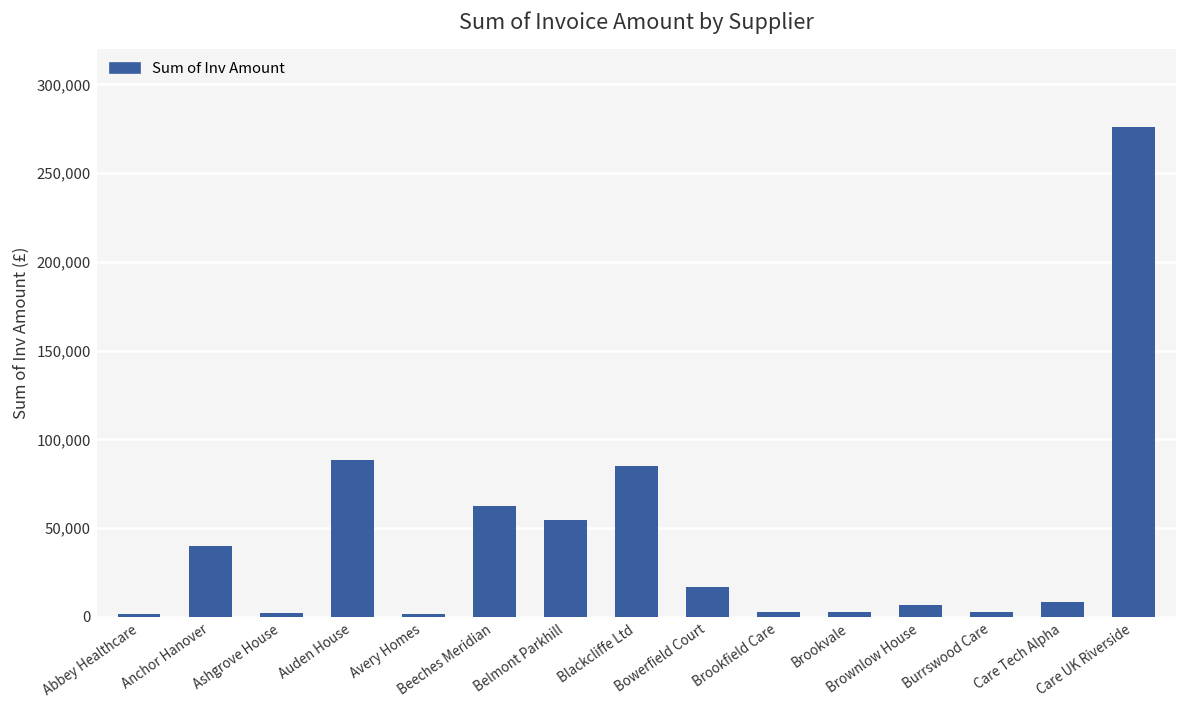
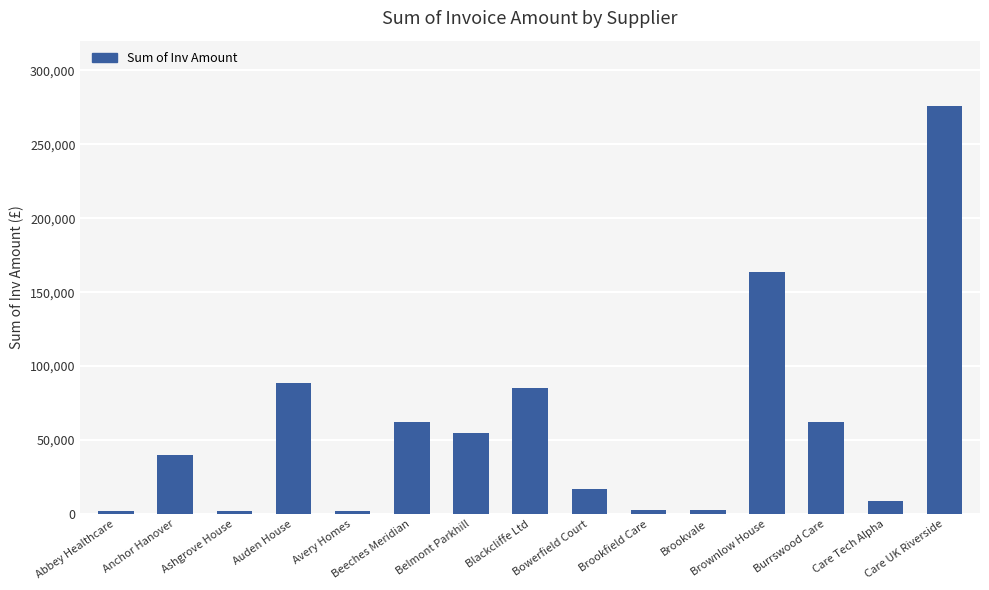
Brownlow House: 7,000 -> 163,000
Burrswood Care: 2,000 -> 62,000
